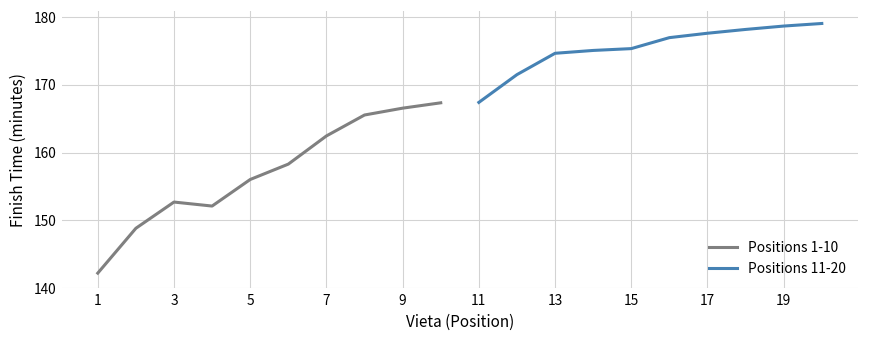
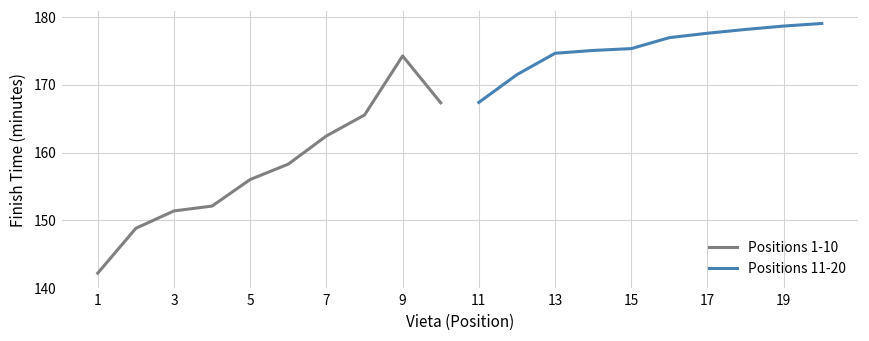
Positions 1-10, 3: 153 -> 151
Positions 1-10, 9: 167 -> 174
